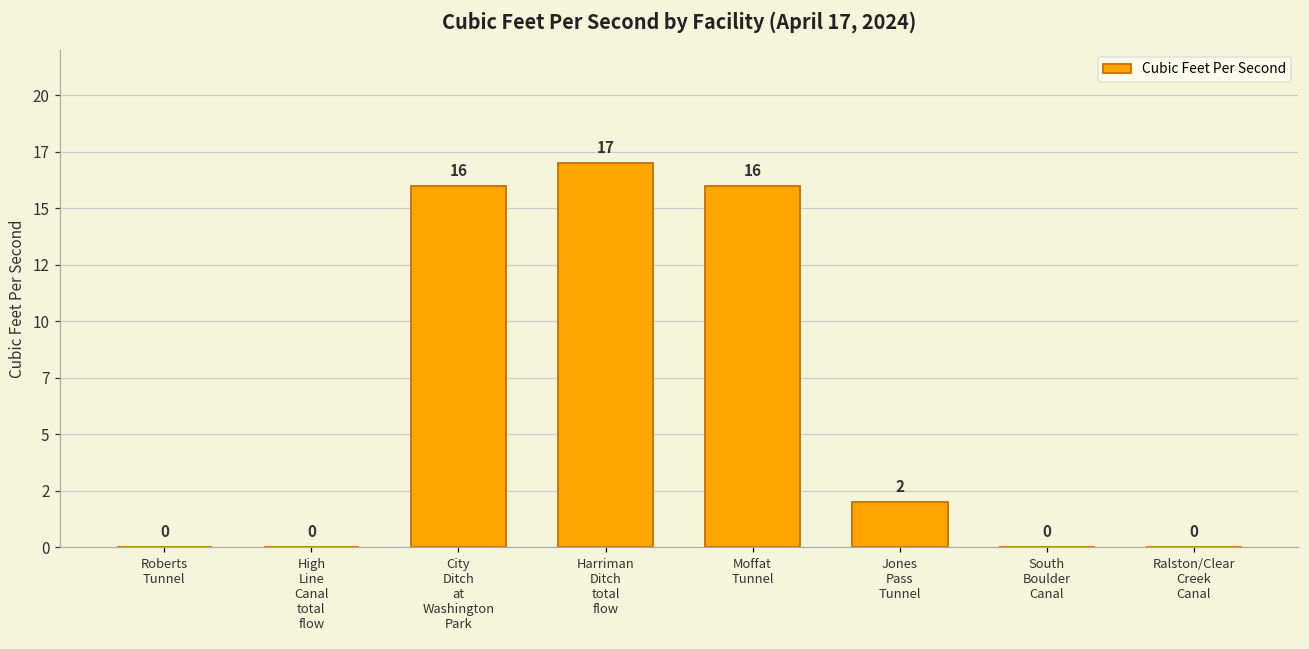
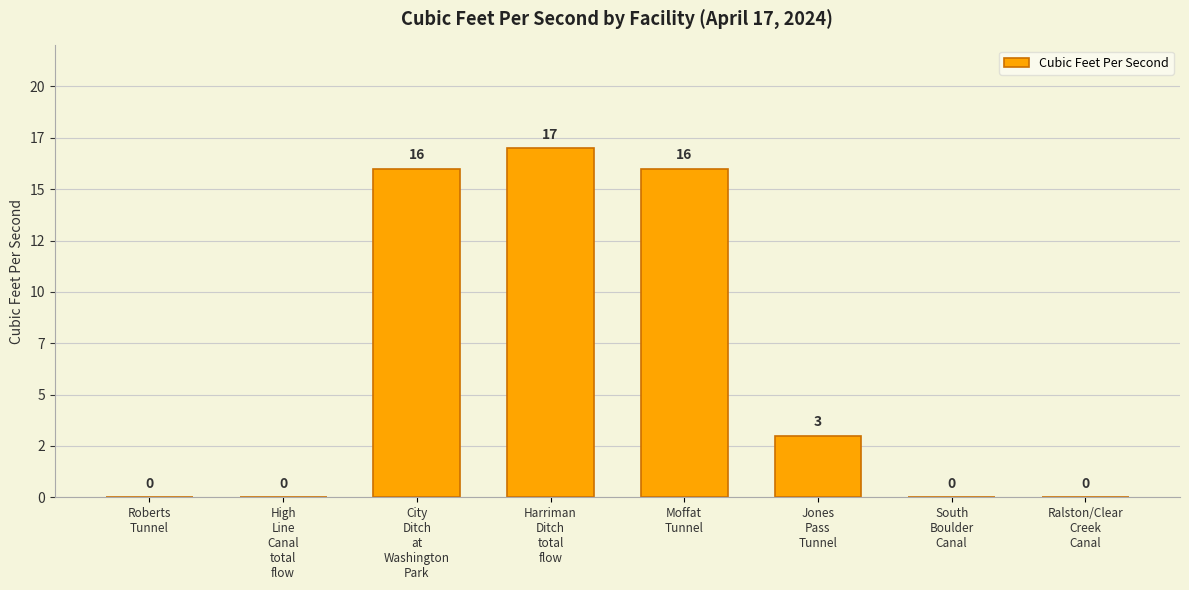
Jones Pass Tunnel: 2 -> 3
